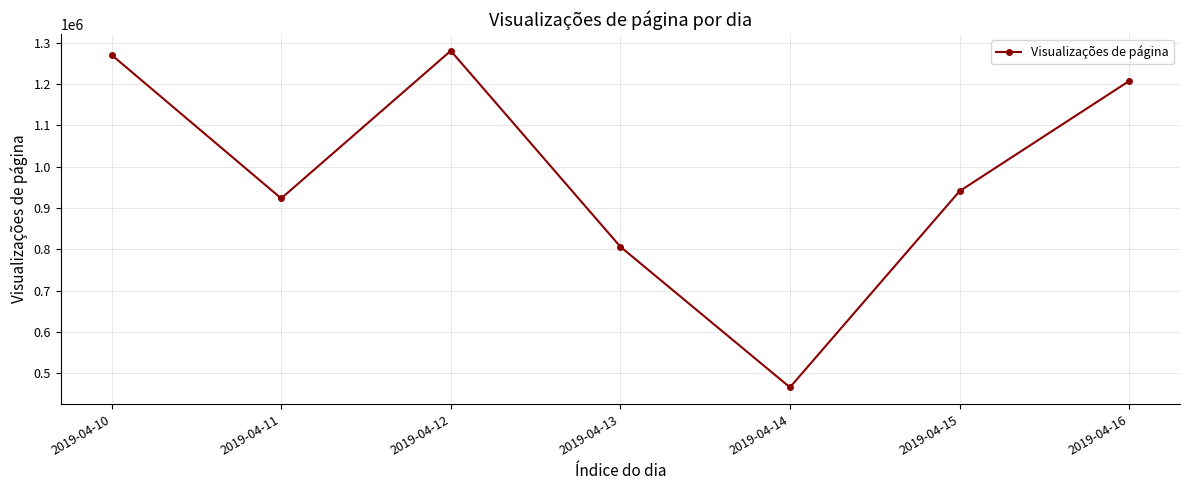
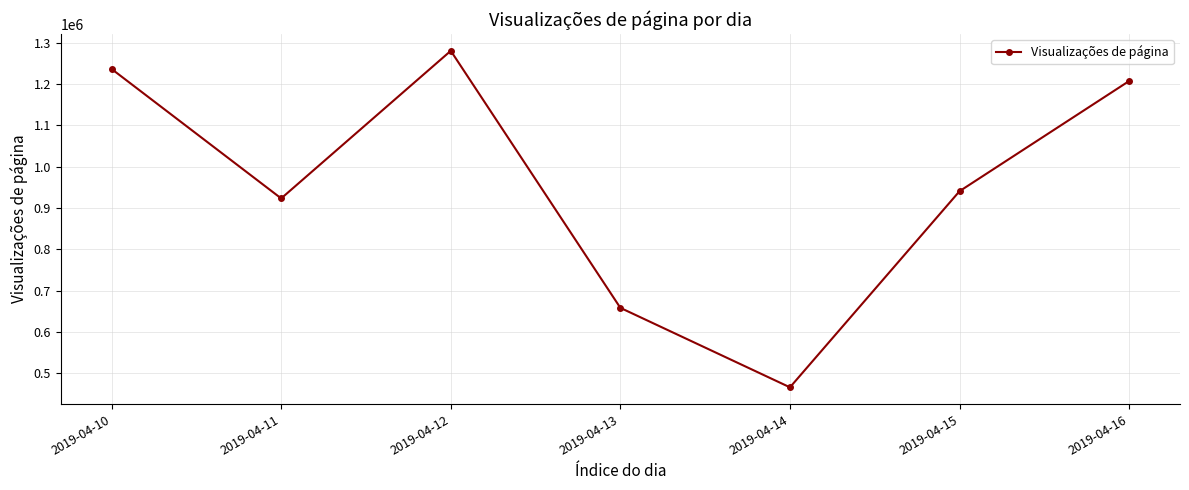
2019-04-10: 1270000 -> 1240000
2019-04-13: 810000 -> 660000
